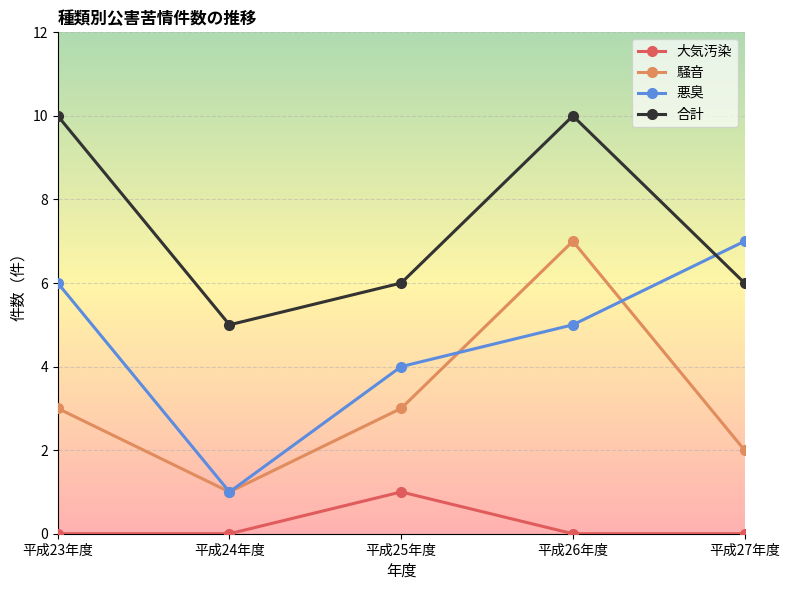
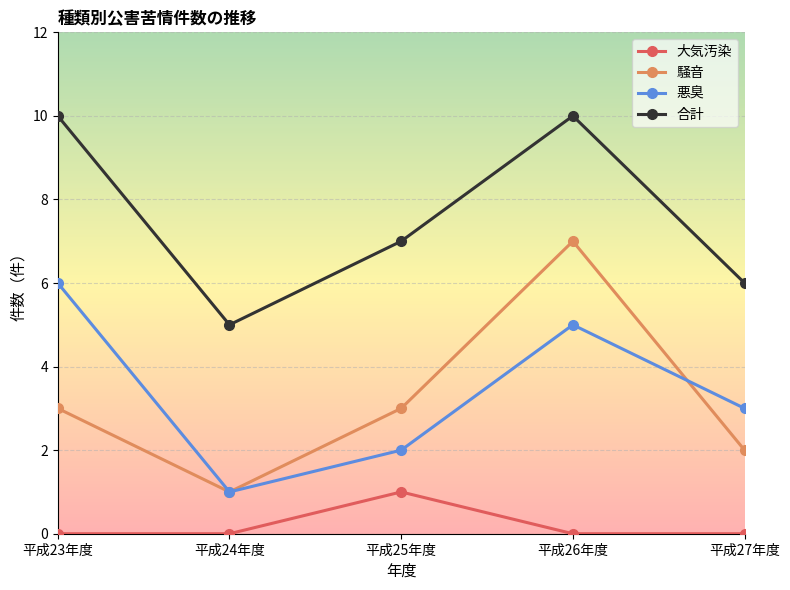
悪臭, 平成25年度: 4 -> 2
合計, 平成25年度: 6 -> 7
悪臭, 平成27年度: 7 -> 3
